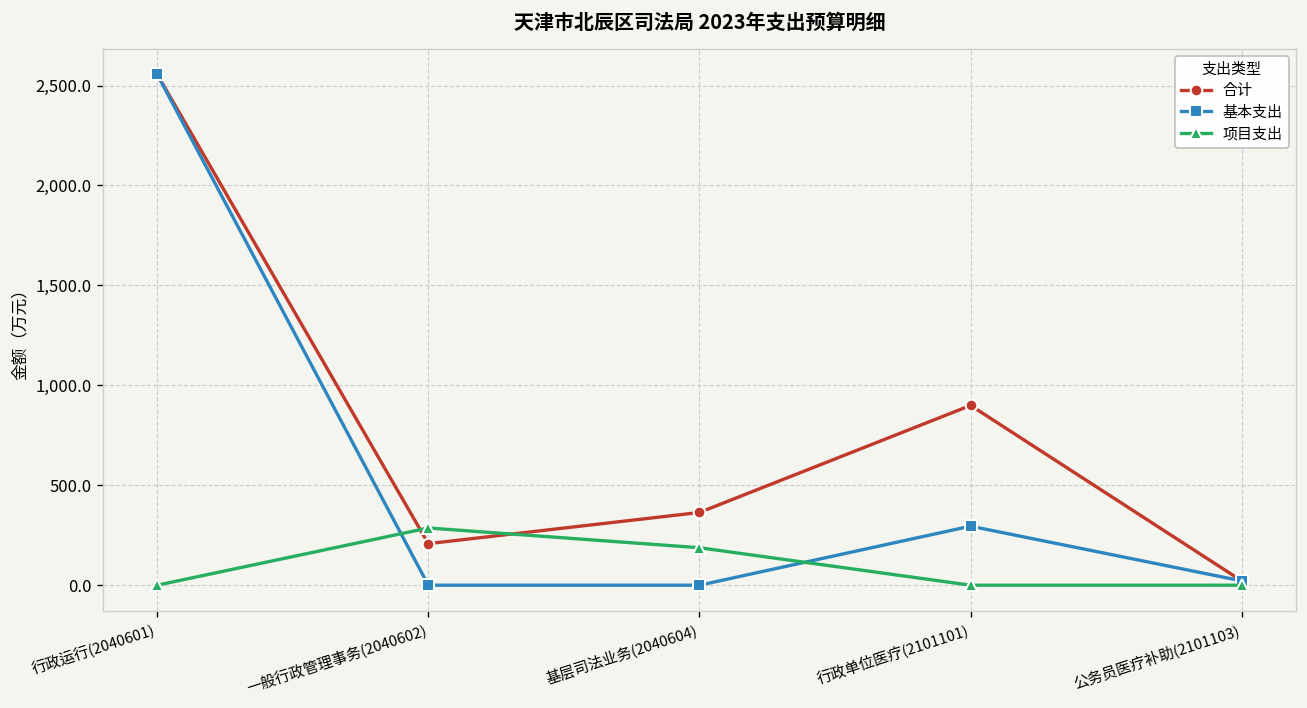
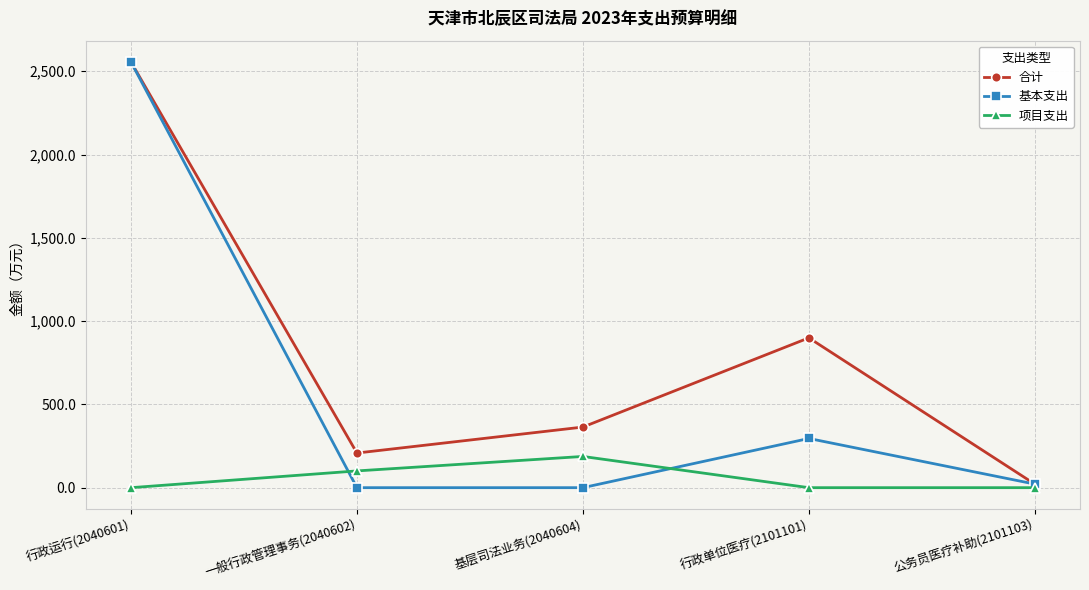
项目支出, 一般行政管理事务(2040602): 290 -> 100
